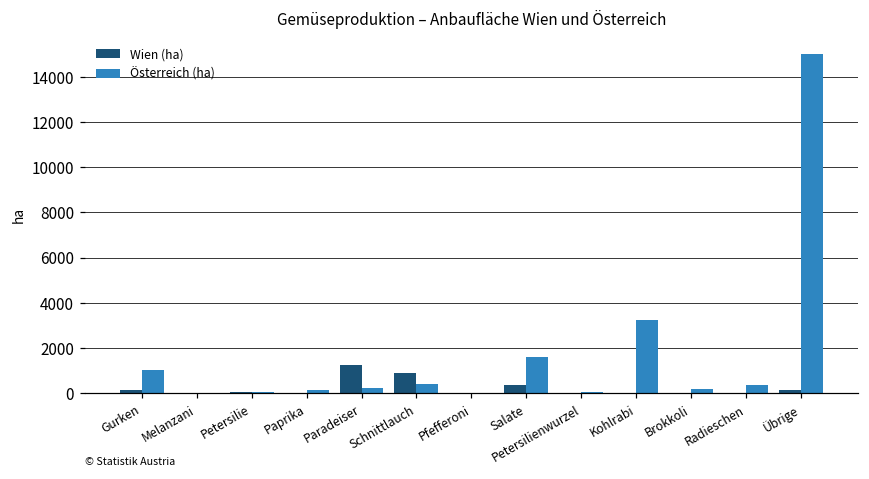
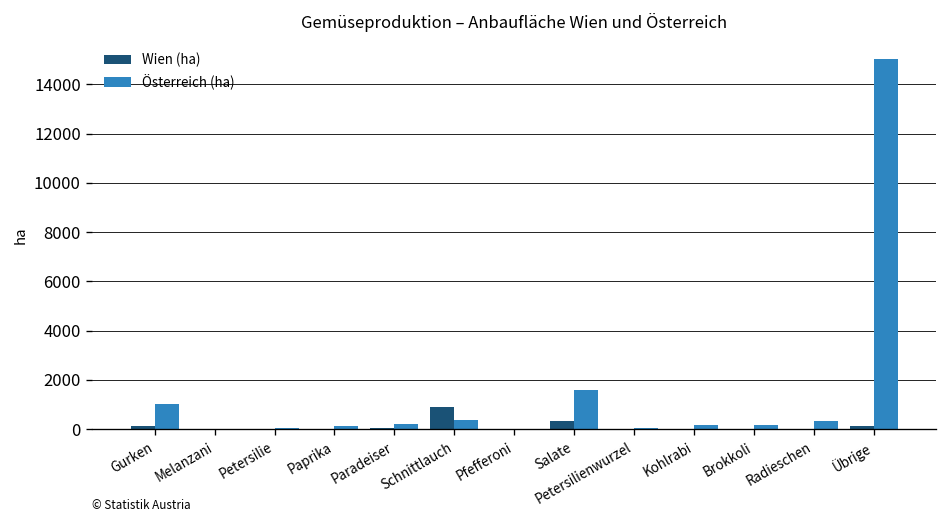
Wien (ha), Paradeiser: 1200 -> 0
Österreich (ha), Kohlrabi: 3200 -> 200
